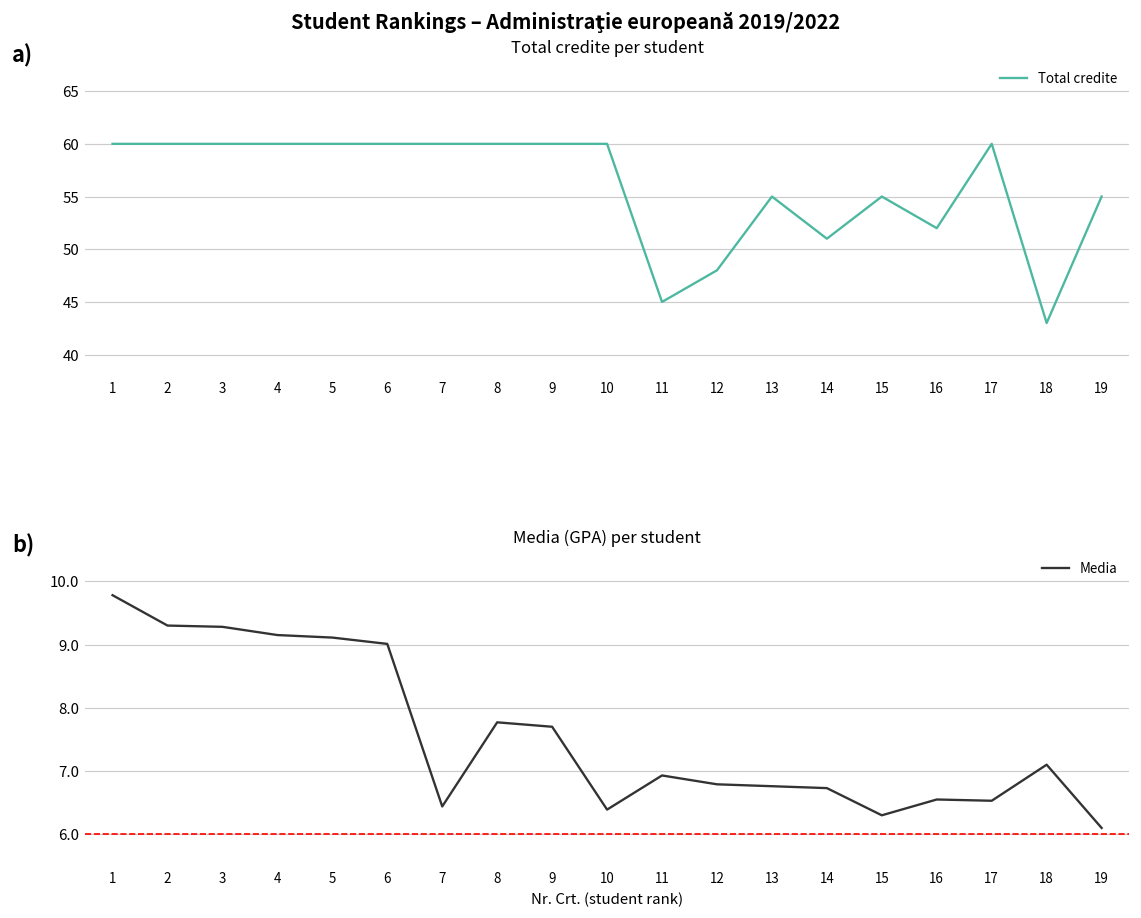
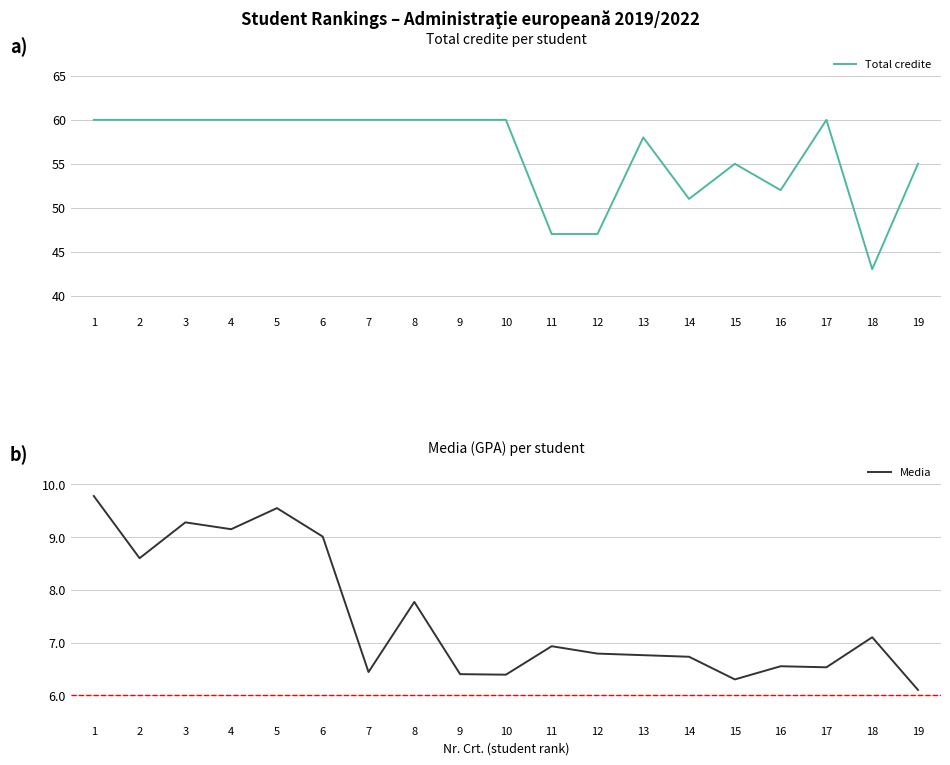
Total credite per student, 11: 45 -> 47
Total credite per student, 12: 48 -> 47
Total credite per student, 13: 55 -> 58
Media (GPA) per student, 2: 9.3 -> 8.6
Media (GPA) per student, 5: 9.1 -> 9.6
Media (GPA) per student, 9: 7.7 -> 6.4
